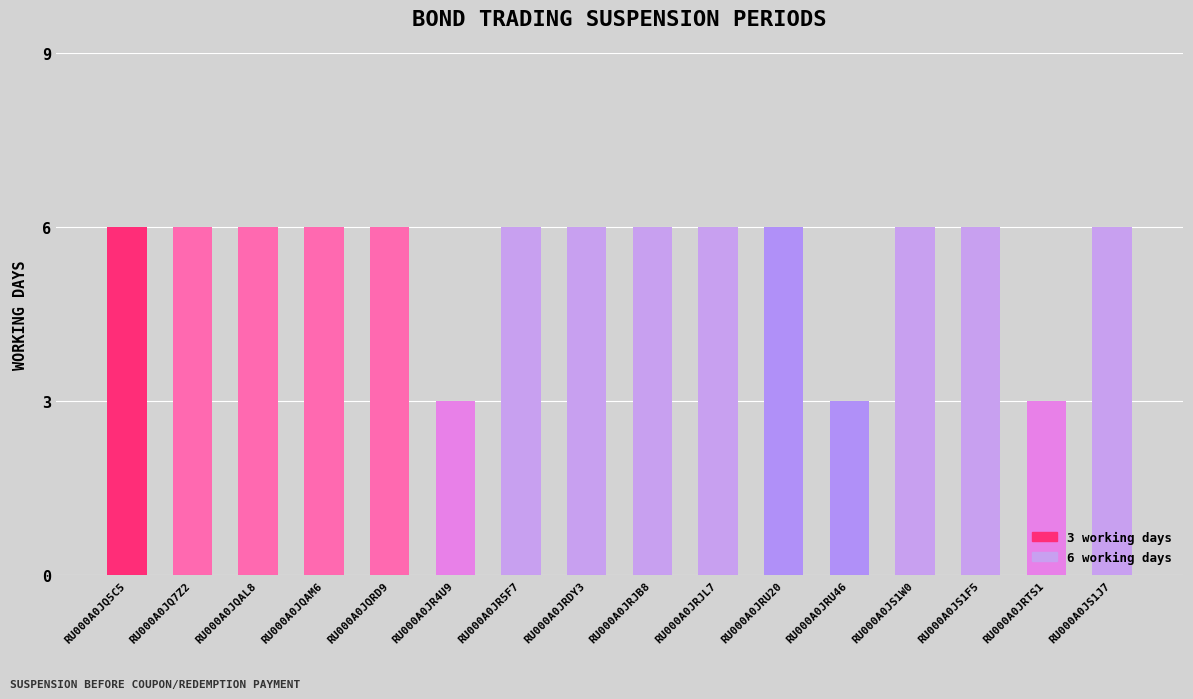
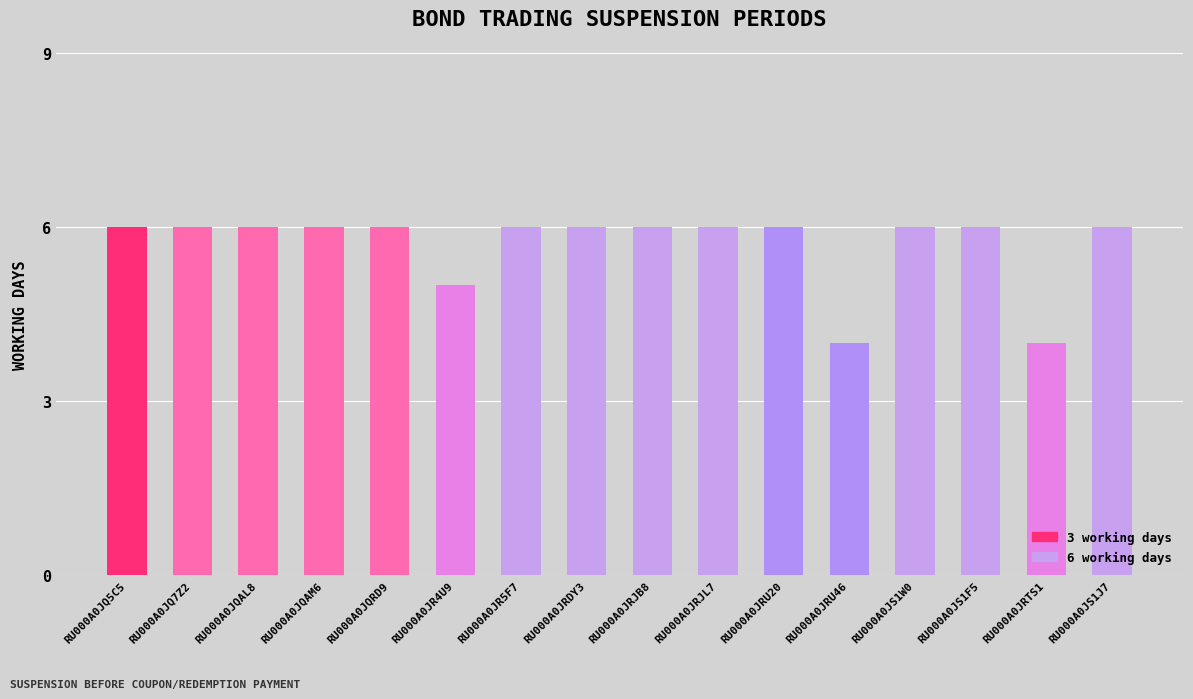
RU000A0JR4U9: 3 -> 5
RU000A0JRU46: 3 -> 4
RU000A0JRTS1: 3 -> 4
